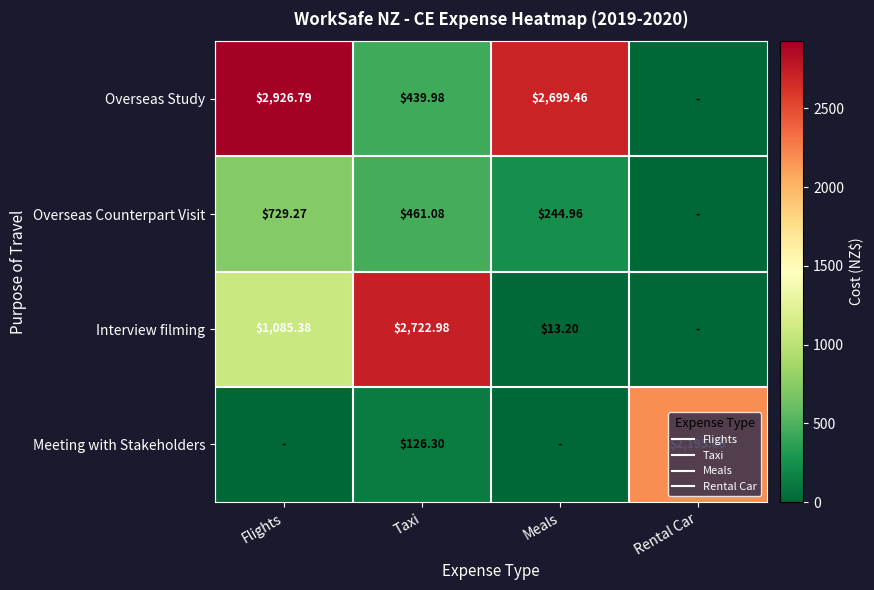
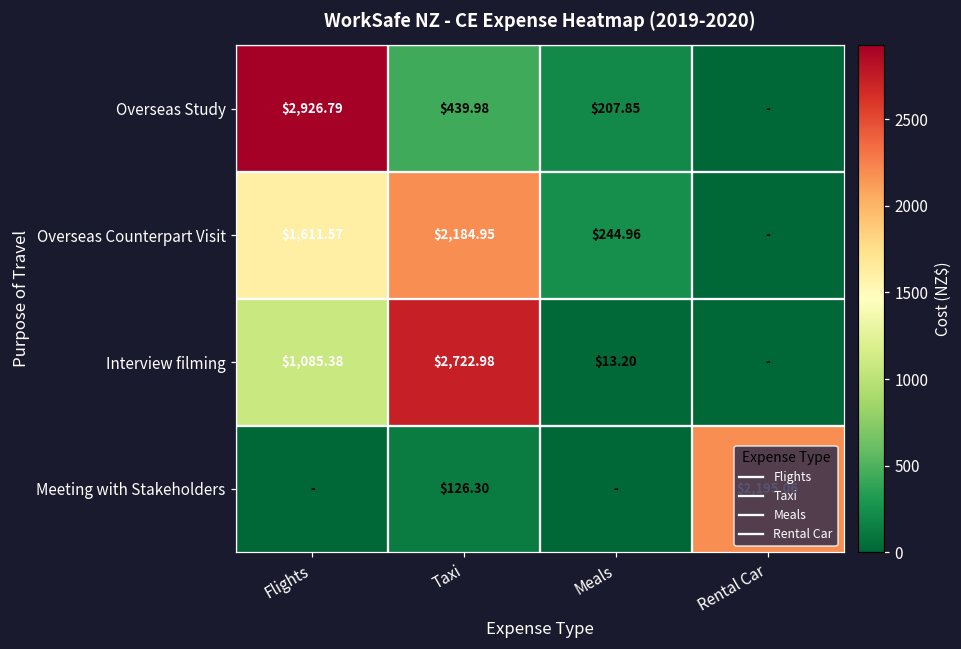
Overseas Study, Meals: $2,699.46 -> $207.85
Overseas Counterpart Visit, Flights: $729.27 -> $1,611.57
Overseas Counterpart Visit, Taxi: $461.08 -> $2,184.95
